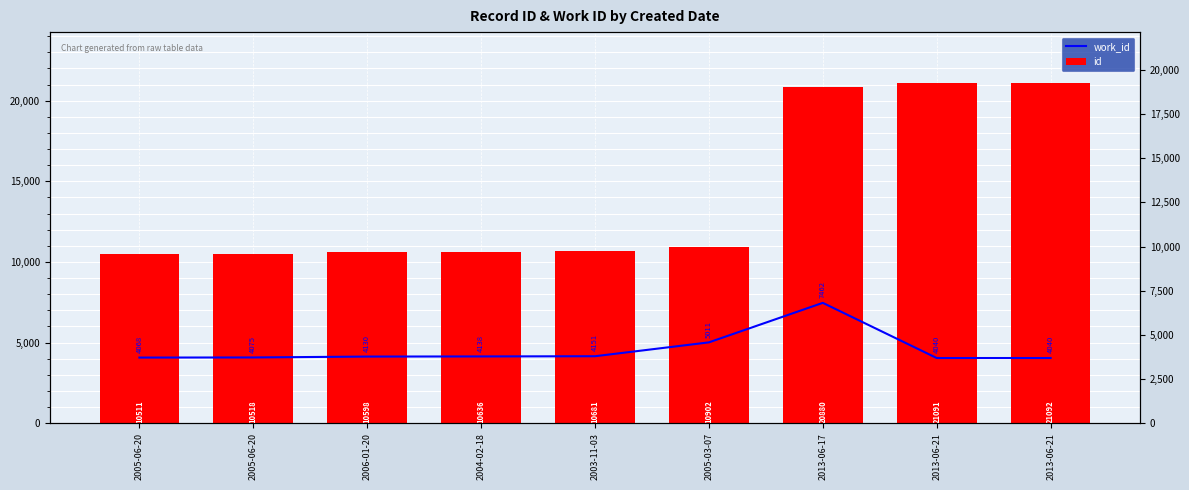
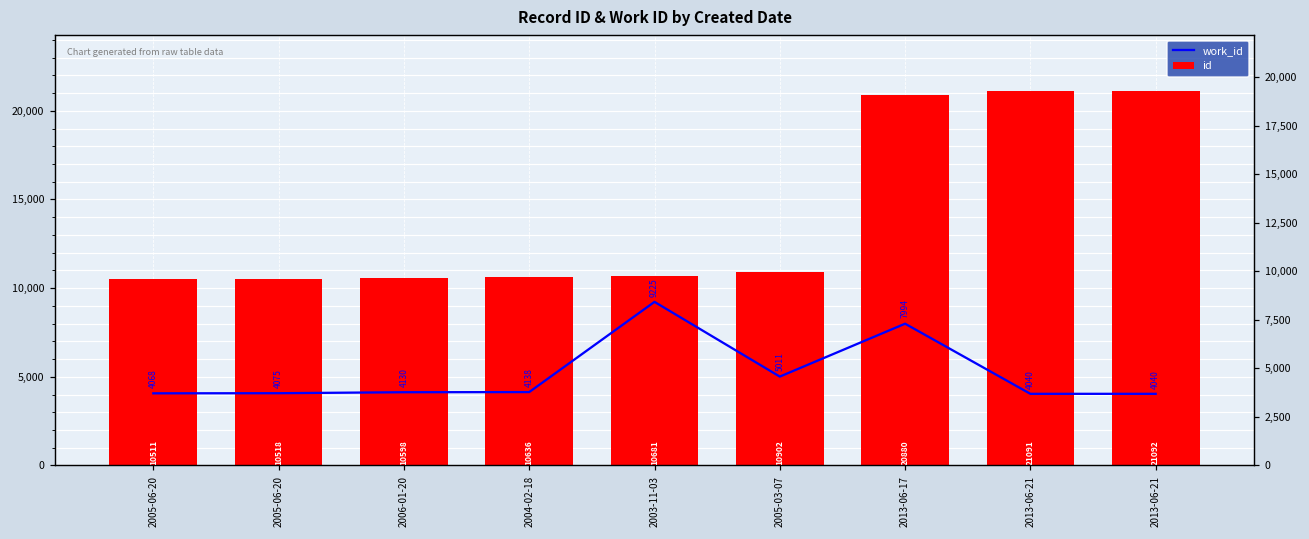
work_id, 2003-11-03: 4151 -> 9225
work_id, 2013-06-17: 7462 -> 7994
